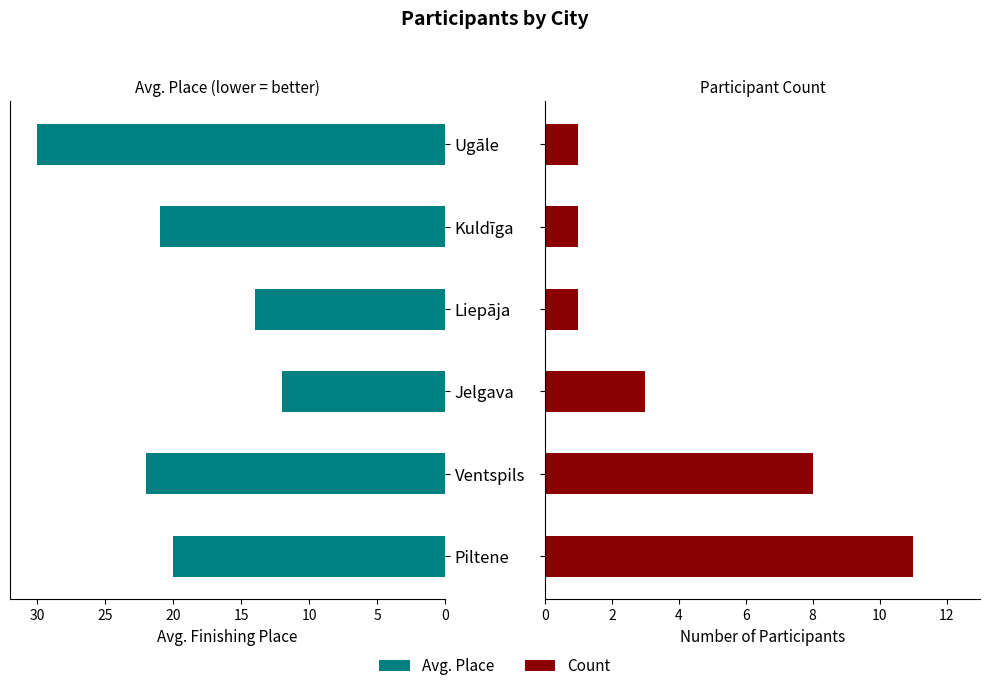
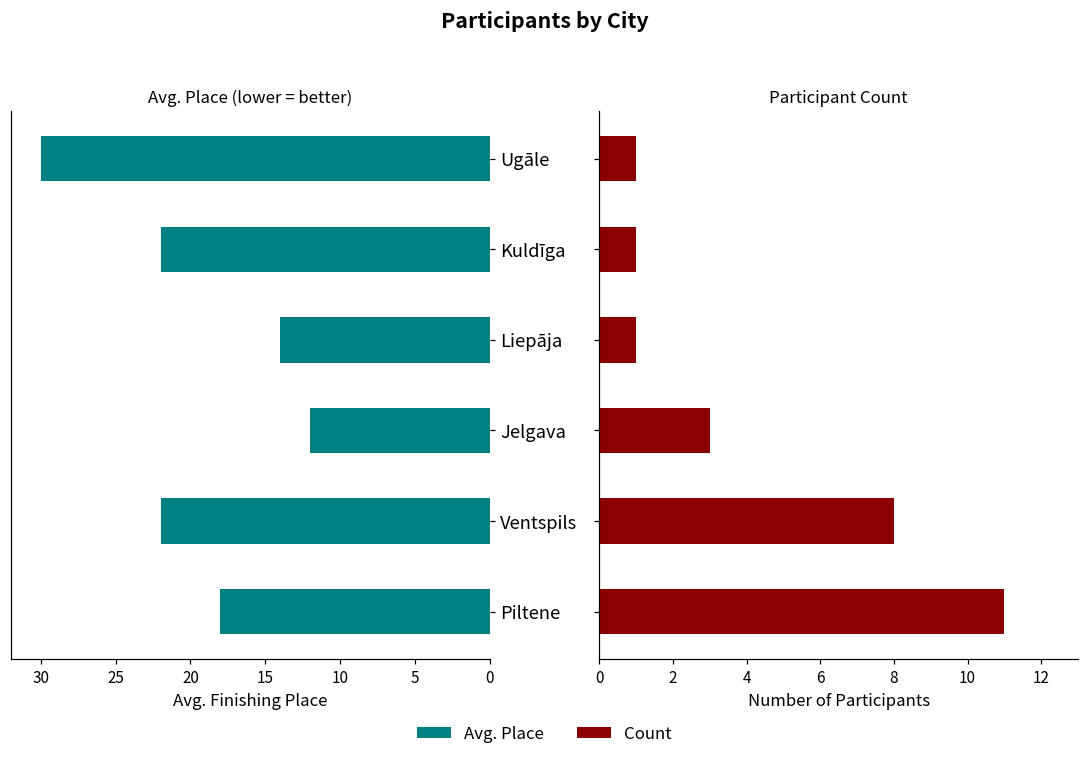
Avg. Place (lower = better), Kuldīga: 21 -> 22
Avg. Place (lower = better), Piltene: 20 -> 18
